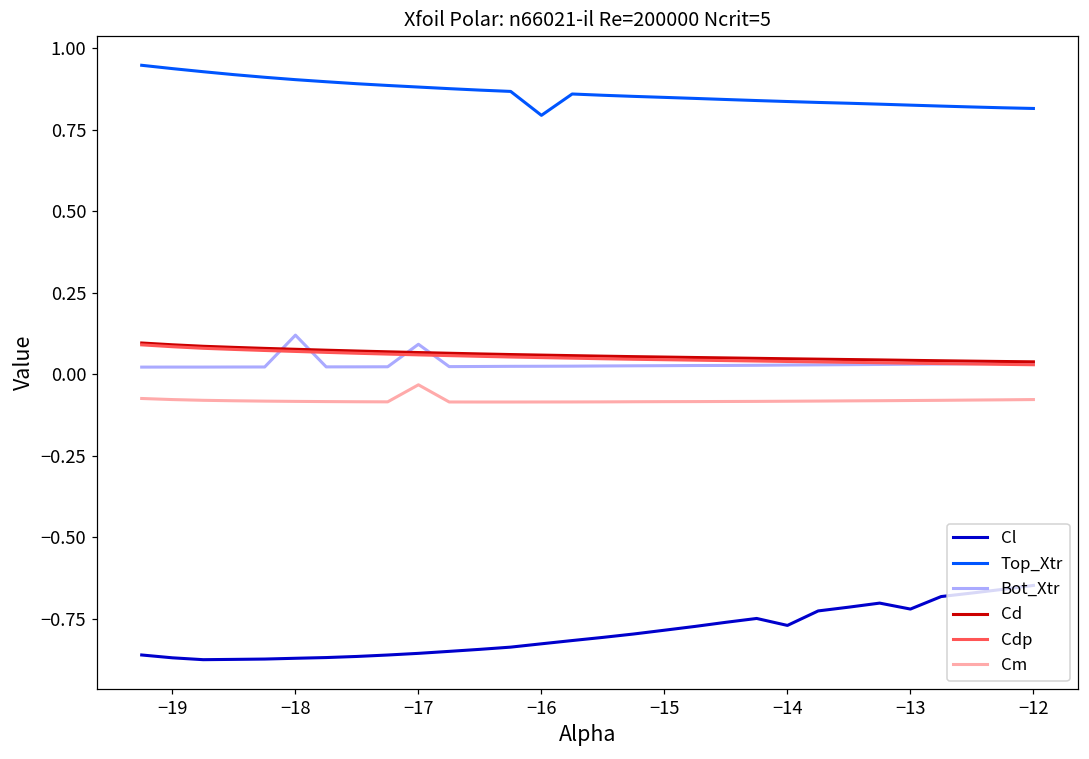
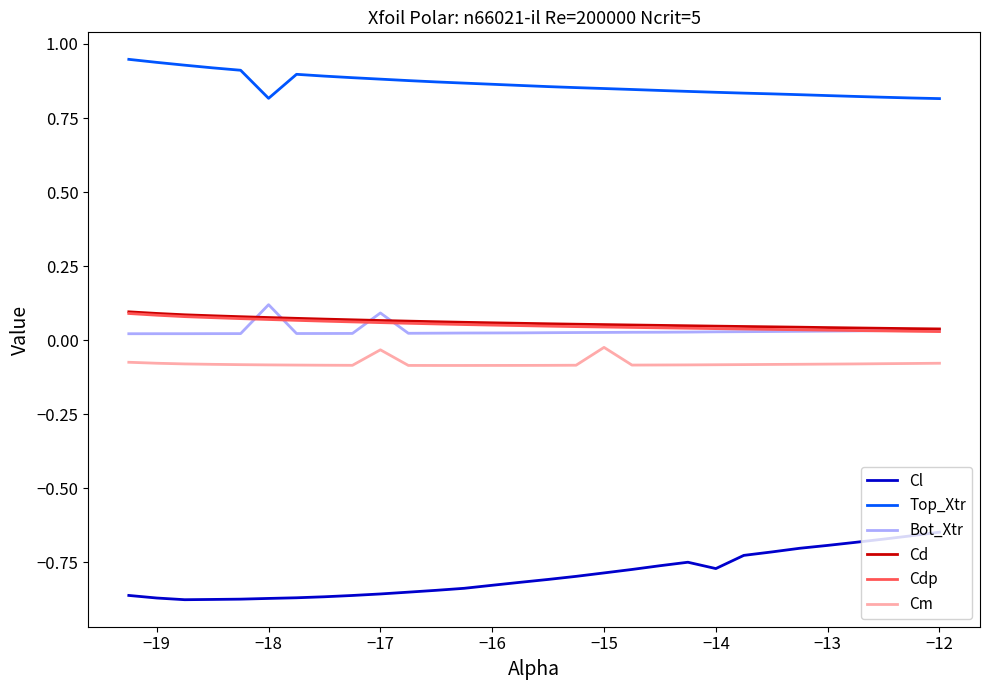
Top_Xtr, −18: 0.90 -> 0.82
Top_Xtr, −16: 0.79 -> 0.86
Cm, −15: -0.08 -> -0.02
Cl, −13: -0.72 -> -0.69
